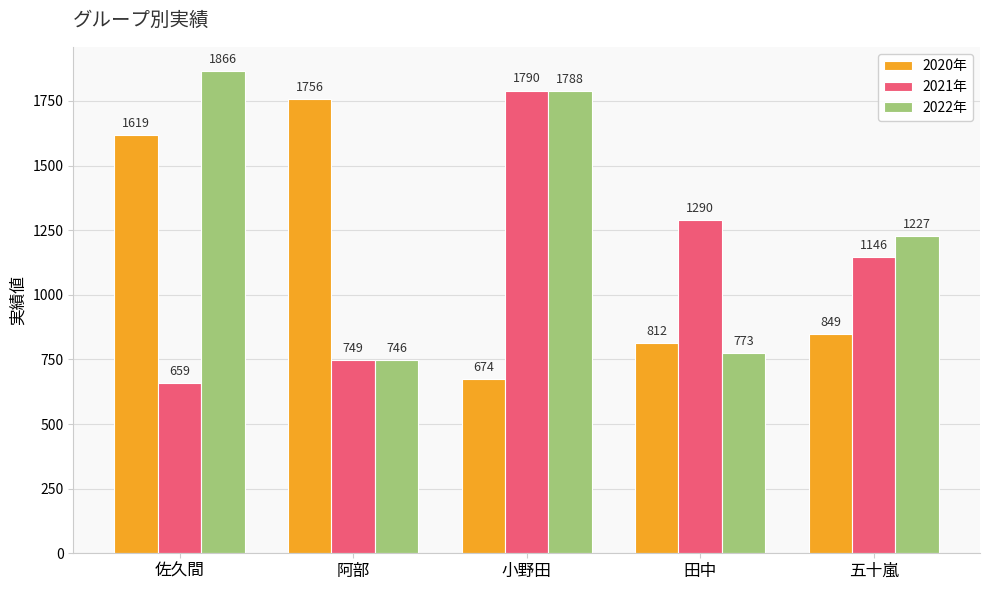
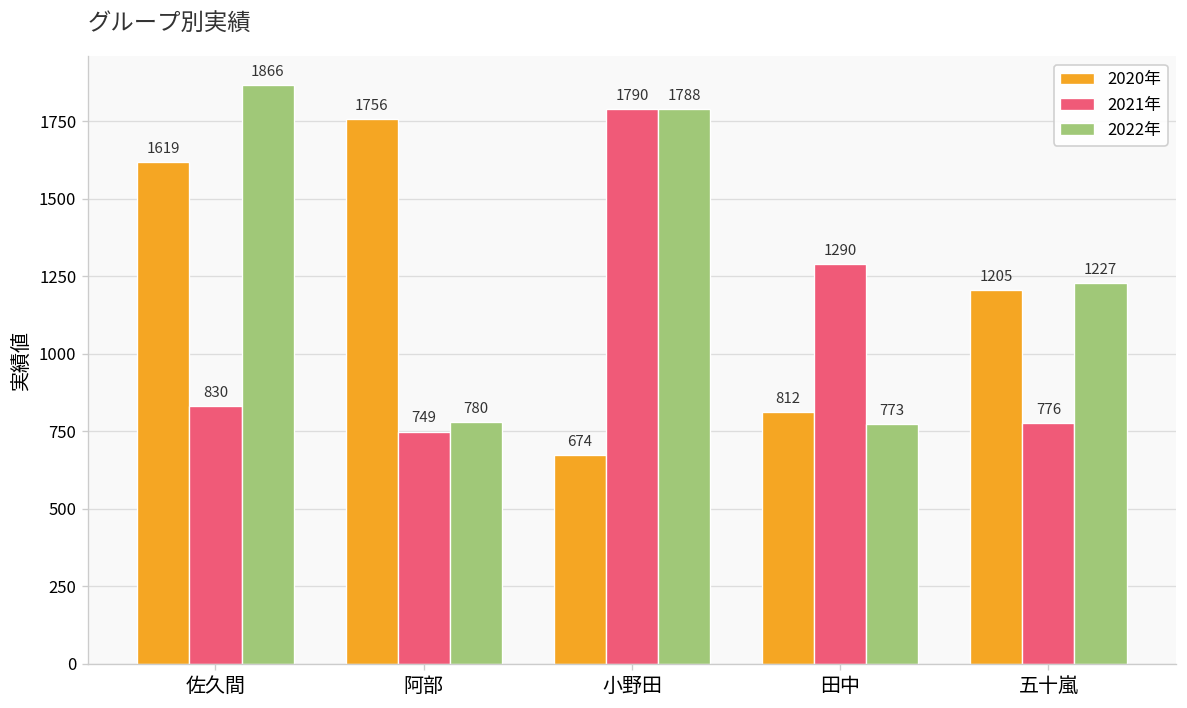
2021年, 佐久間: 659 -> 830
2022年, 阿部: 746 -> 780
2020年, 五十嵐: 849 -> 1205
2021年, 五十嵐: 1146 -> 776
